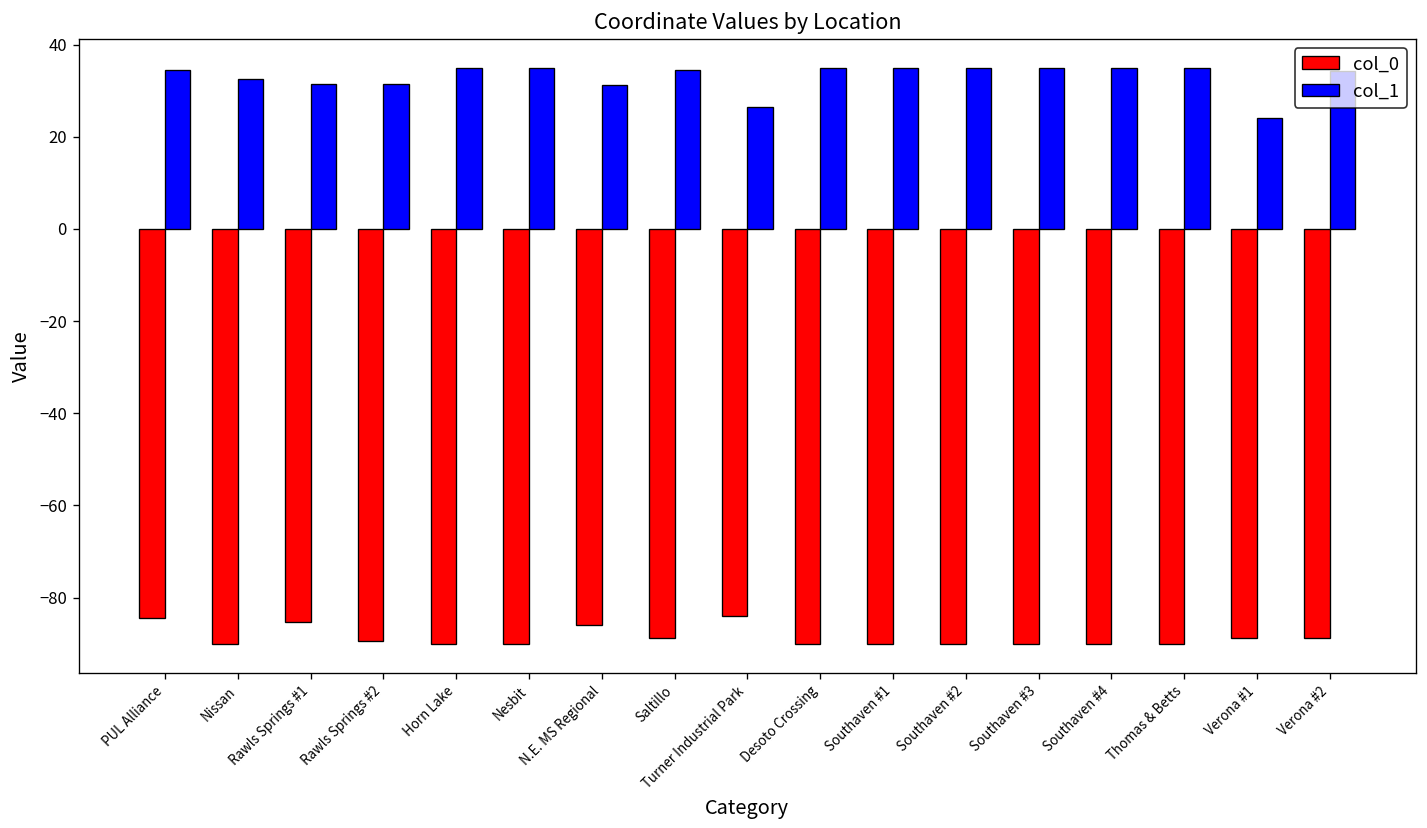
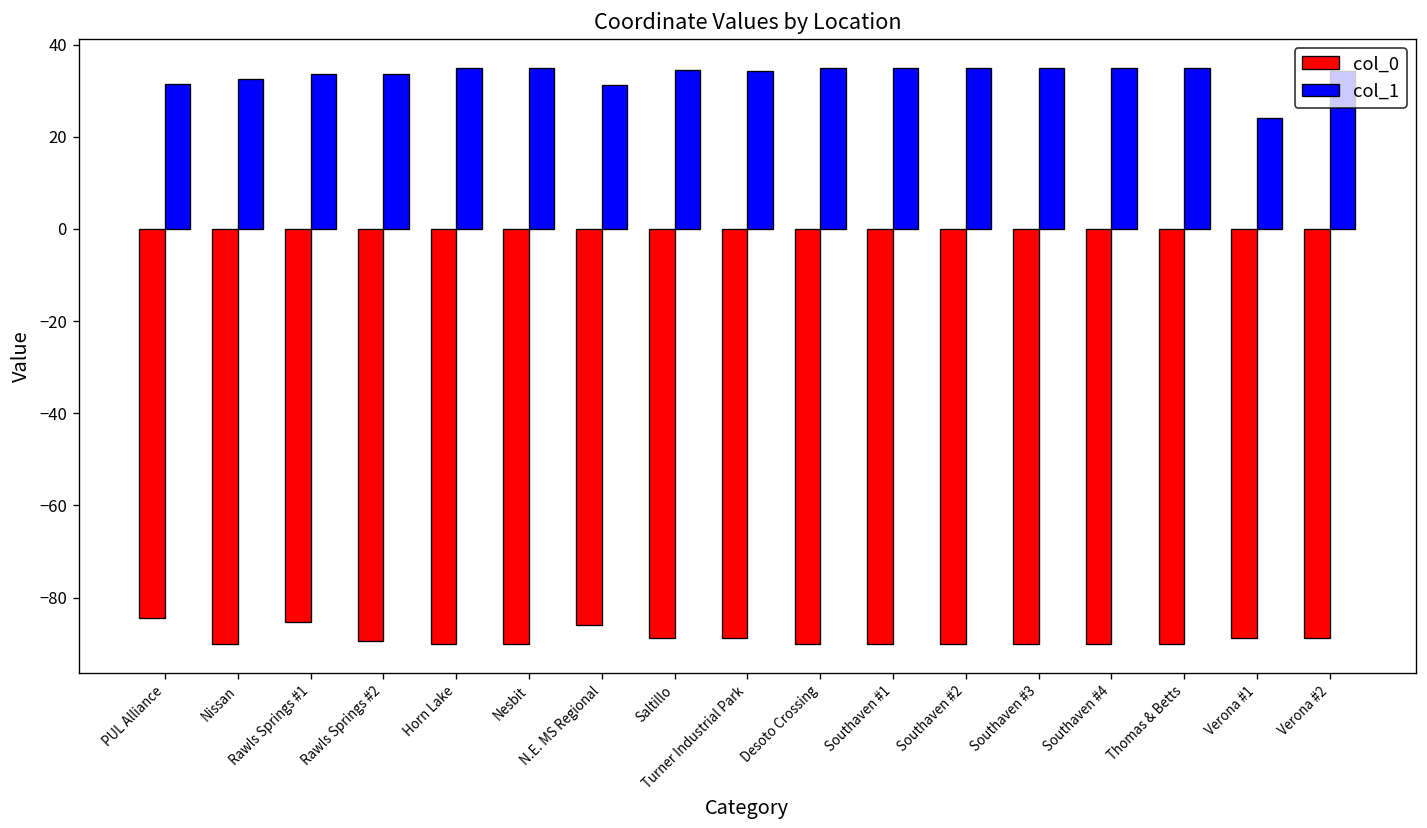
col_1, PUL Alliance: 34 -> 32
col_1, Rawls Springs #1: 31 -> 34
col_1, Rawls Springs #2: 31 -> 34
col_0, Turner Industrial Park: -84 -> -89
col_1, Turner Industrial Park: 26 -> 34
